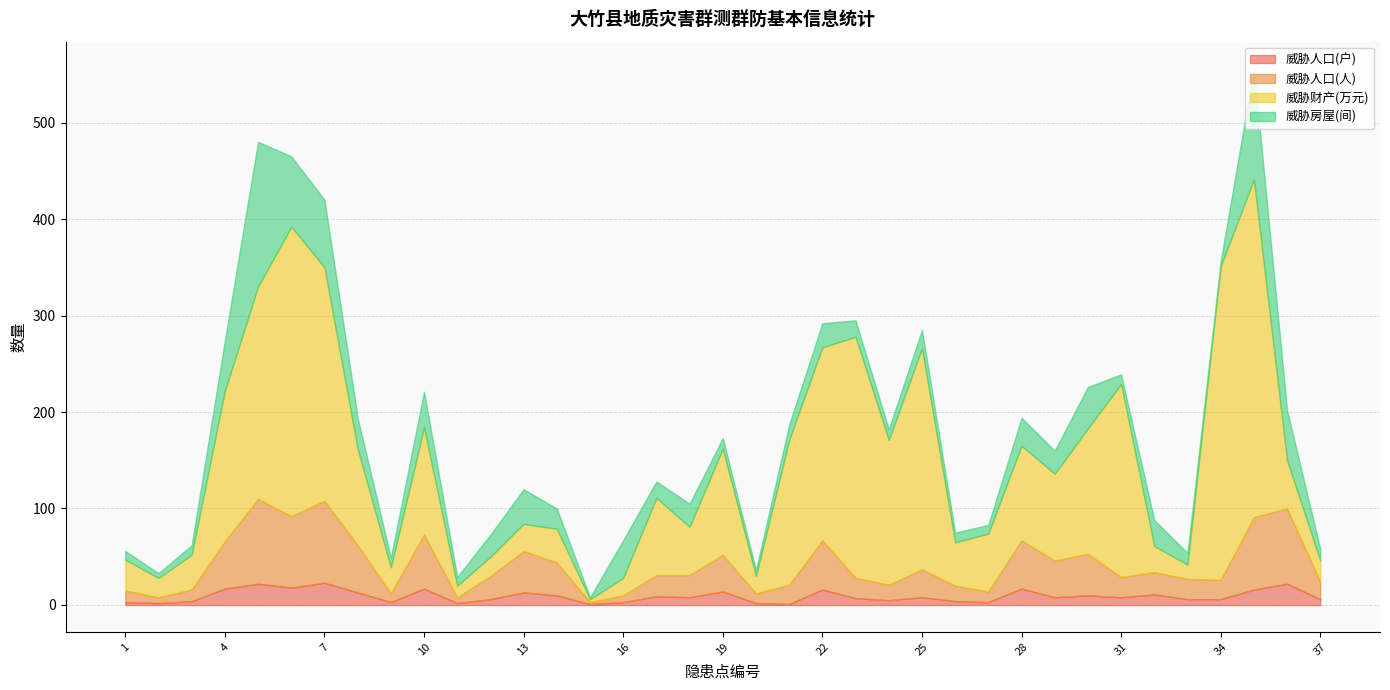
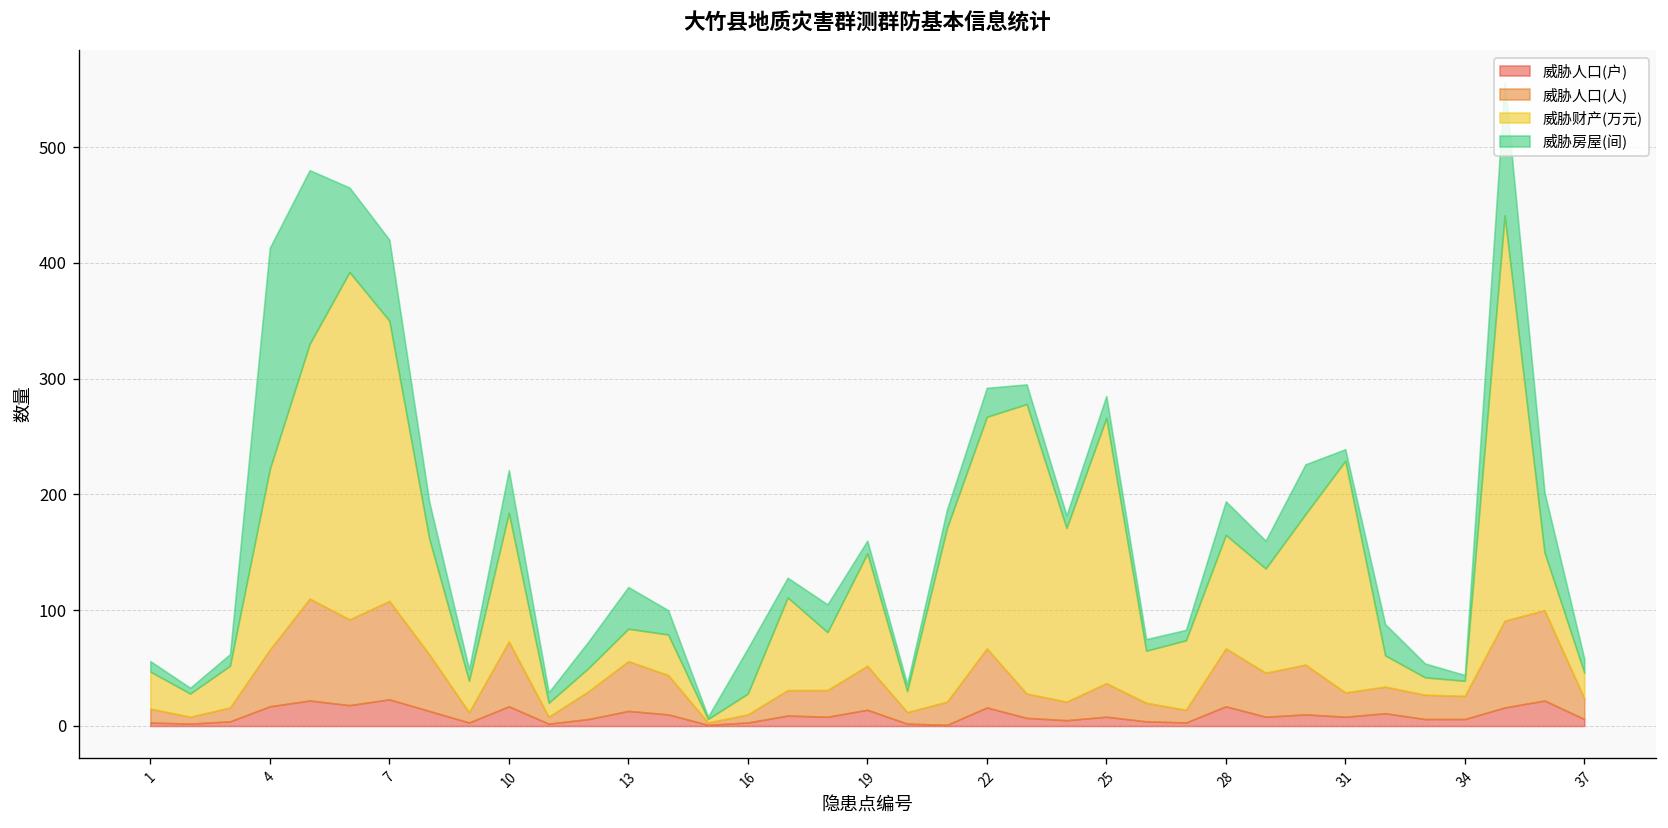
威胁房屋(间), 4: 50 -> 190
威胁财产(万元), 19: 110 -> 100
威胁财产(万元), 34: 330 -> 10
